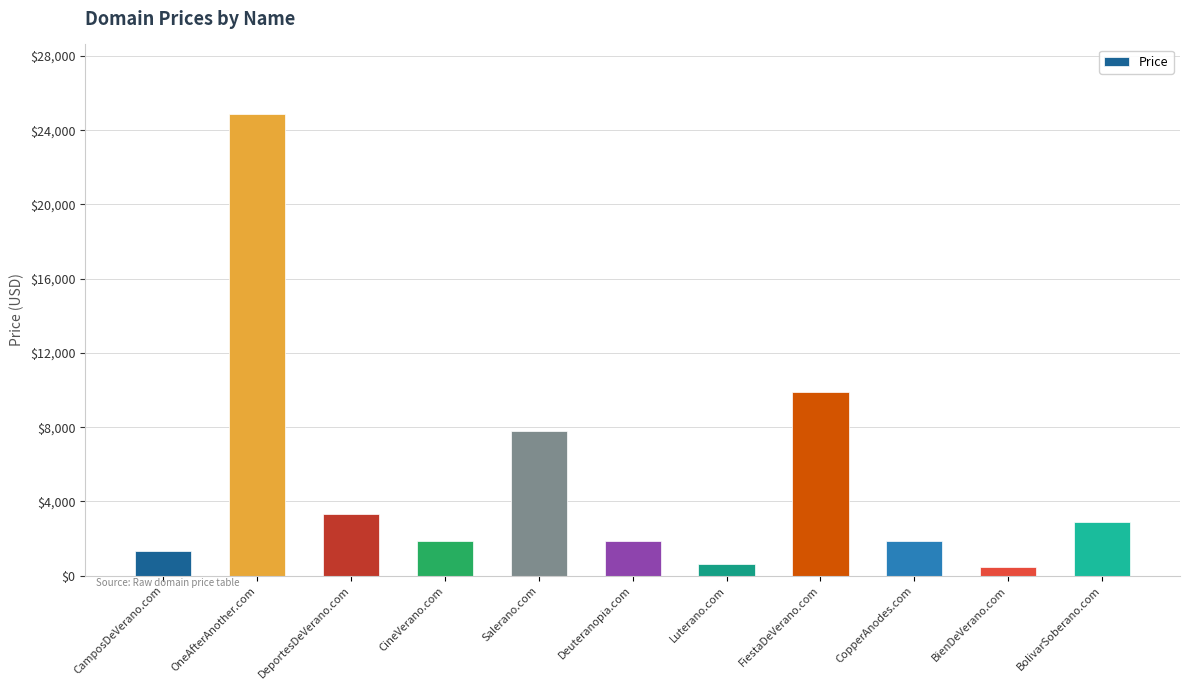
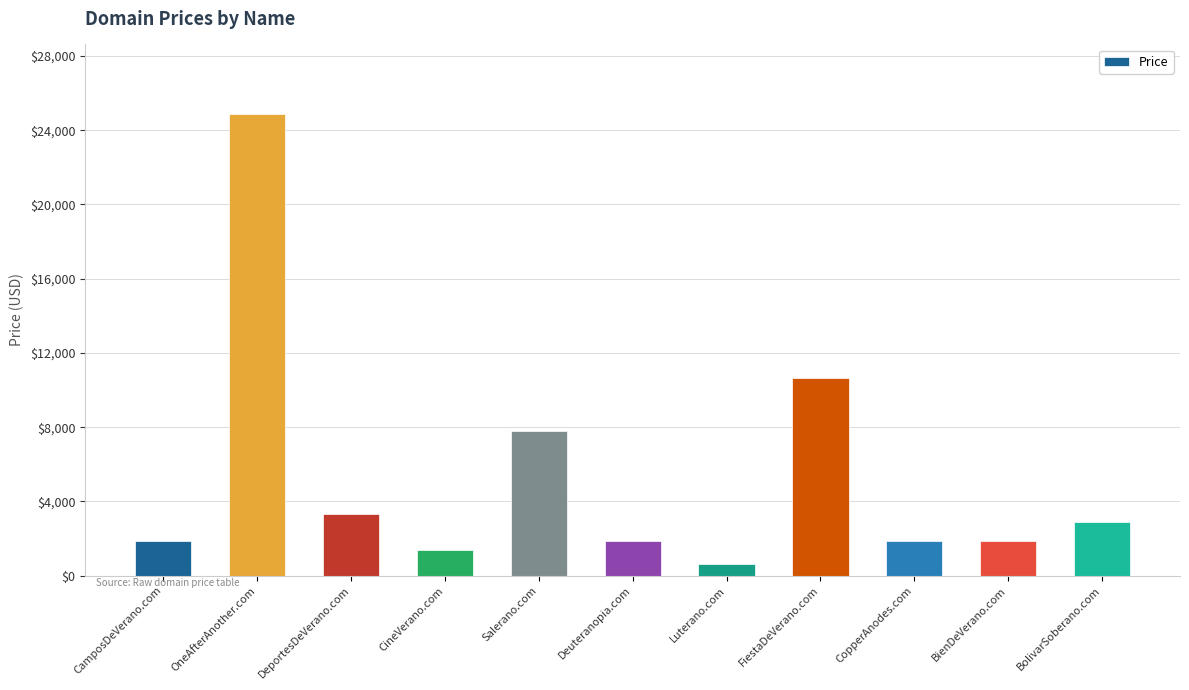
CamposDeVerano.com: $1,300 -> $1,900
CineVerano.com: $1,900 -> $1,400
FiestaDeVerano.com: $9,900 -> $10,600
BienDeVerano.com: $400 -> $1,900
